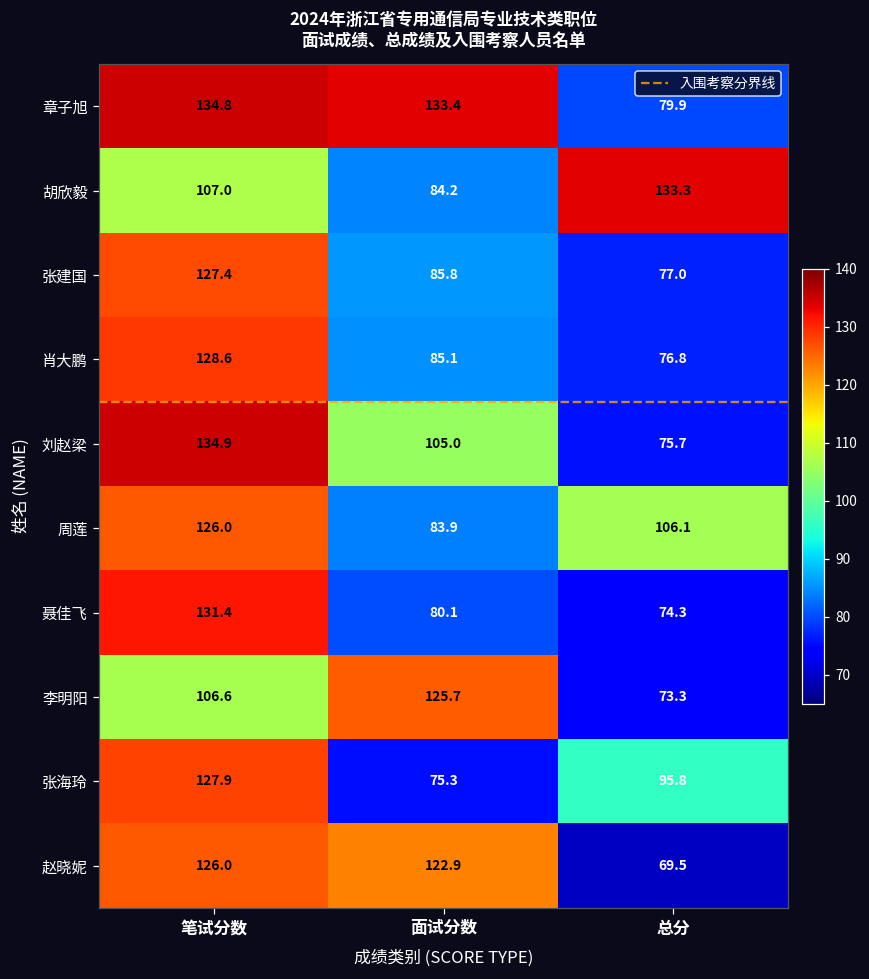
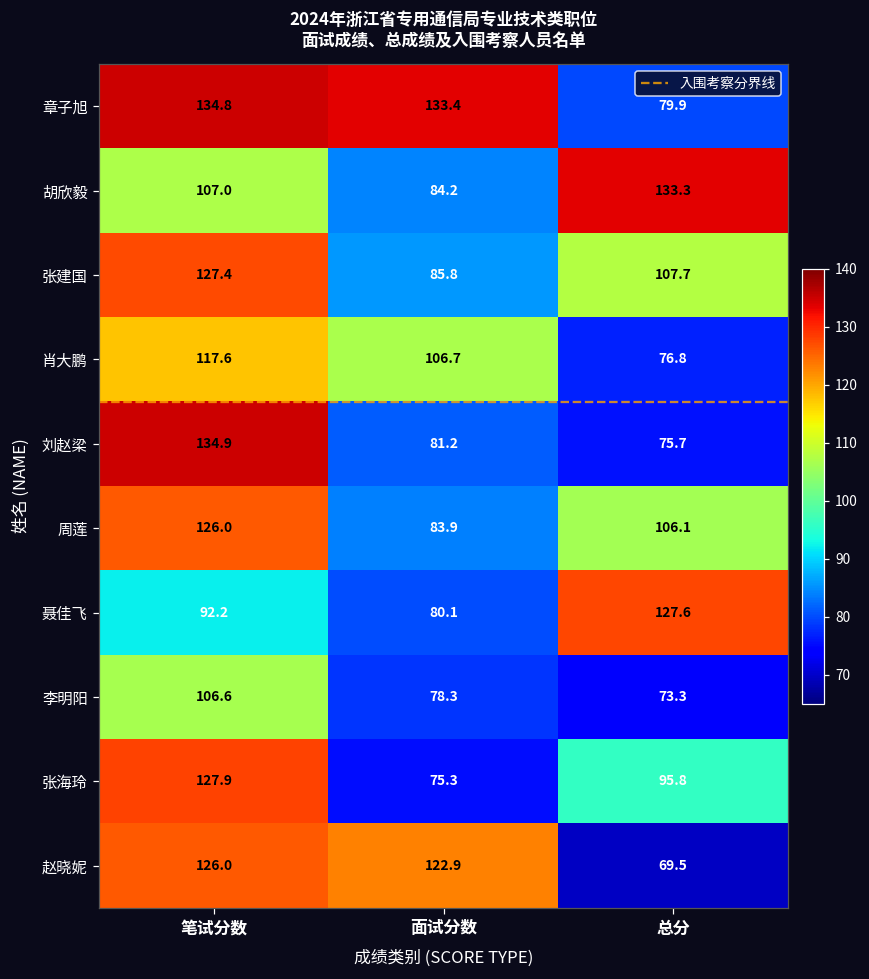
张建国, 总分: 77.0 -> 107.7
肖大鹏, 笔试分数: 128.6 -> 117.6
肖大鹏, 面试分数: 85.1 -> 106.7
刘赵梁, 面试分数: 105.0 -> 81.2
聂佳飞, 笔试分数: 131.4 -> 92.2
聂佳飞, 总分: 74.3 -> 127.6
李明阳, 面试分数: 125.7 -> 78.3
